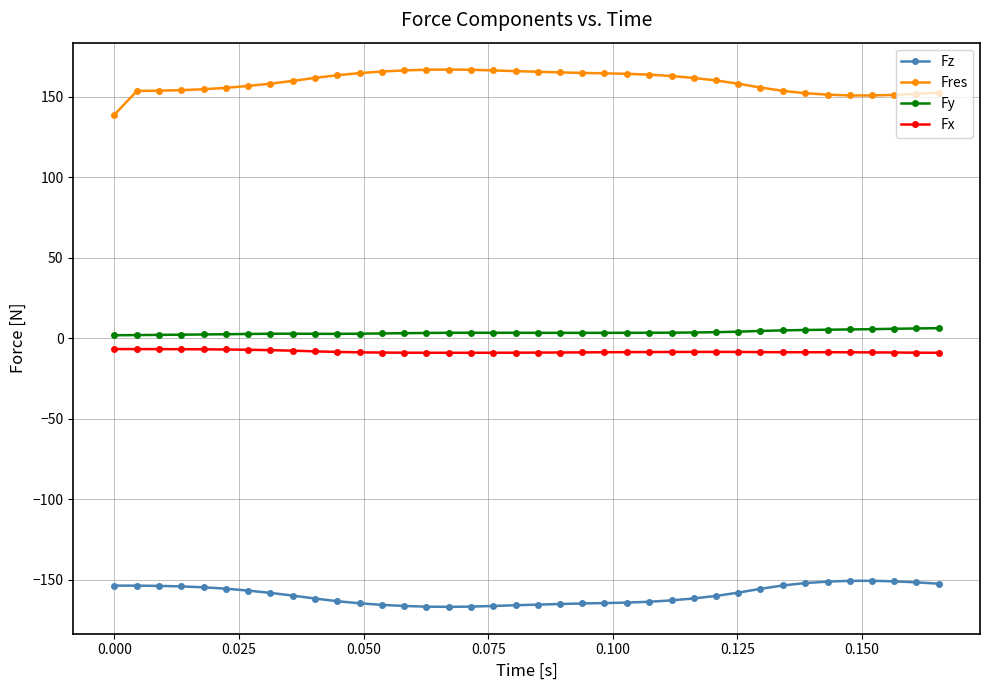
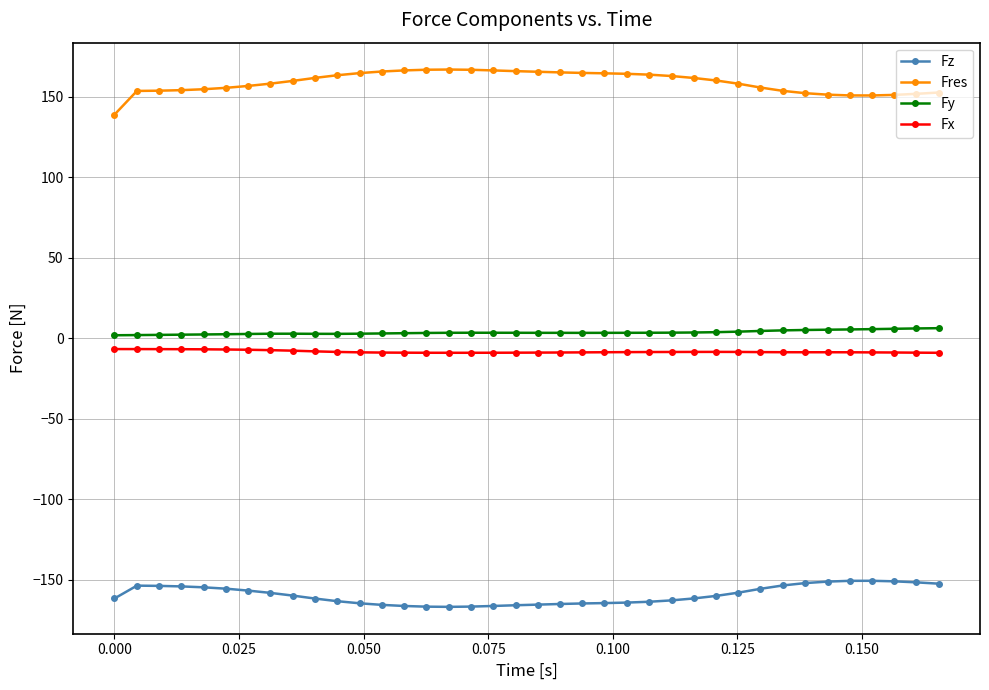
Fz, 0.000: -154 -> -161
